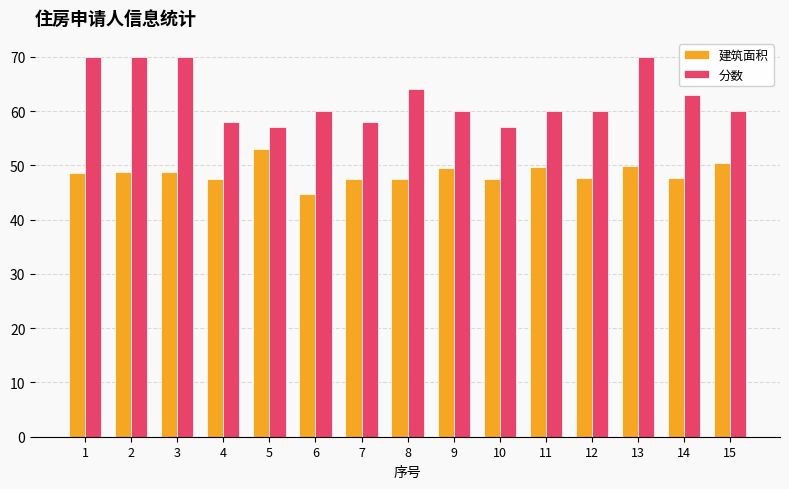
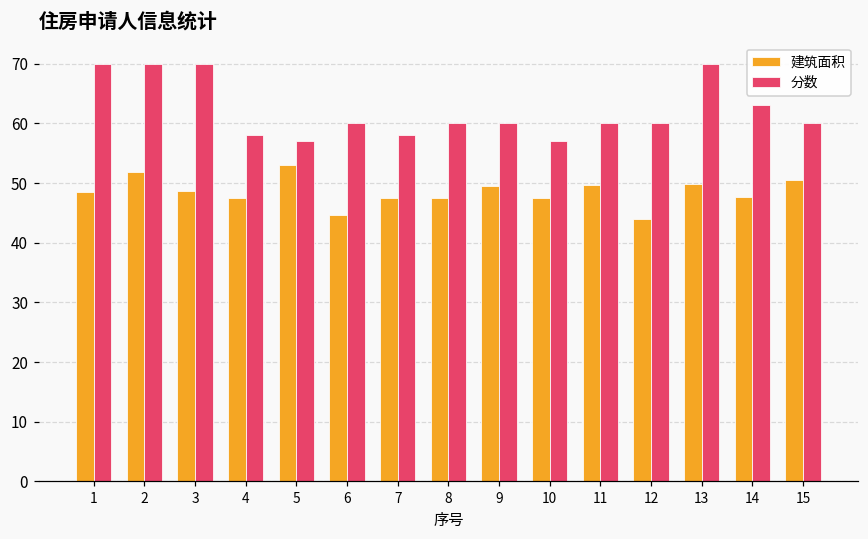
建筑面积, 2: 49 -> 52
分数, 8: 64 -> 60
建筑面积, 12: 48 -> 44
